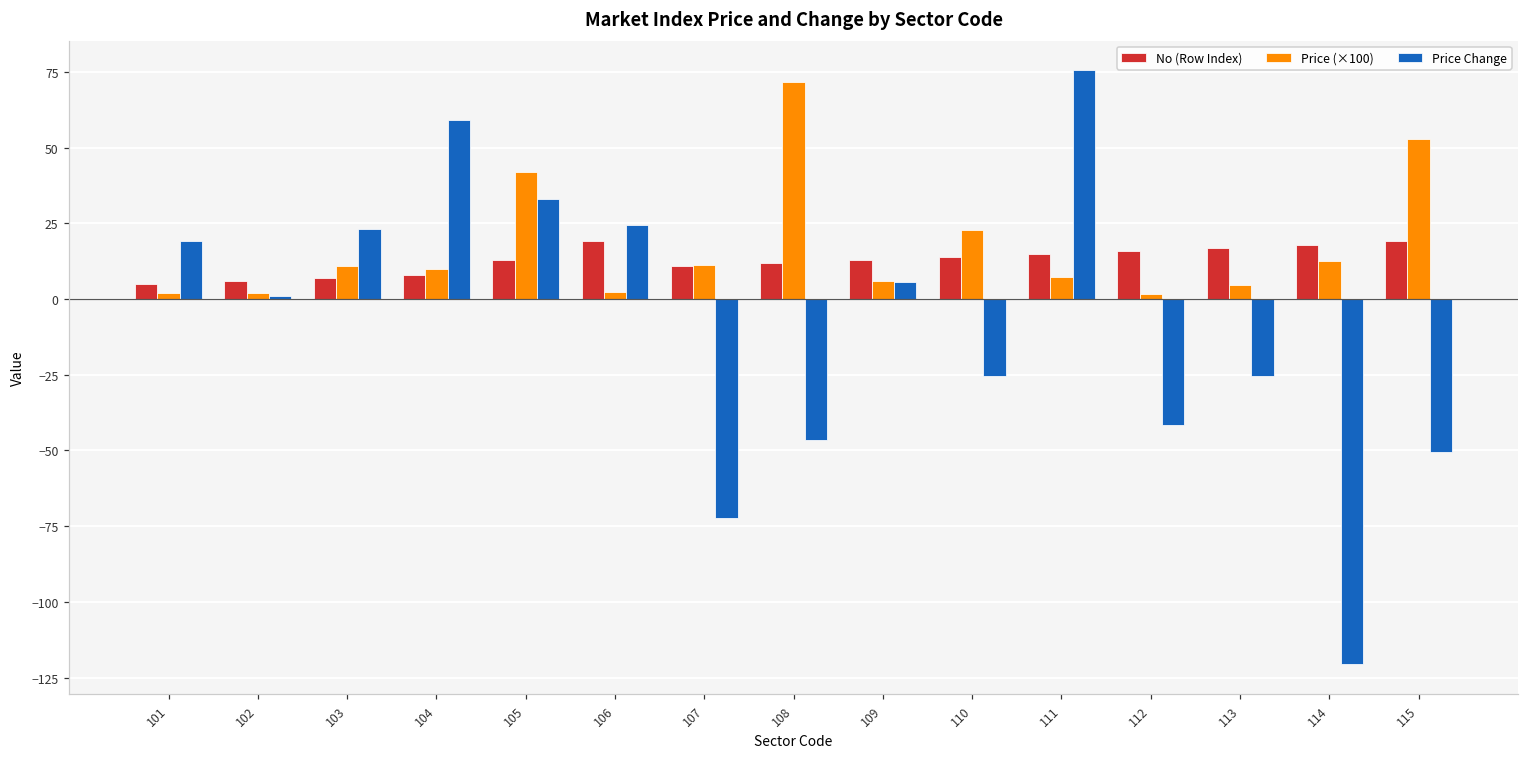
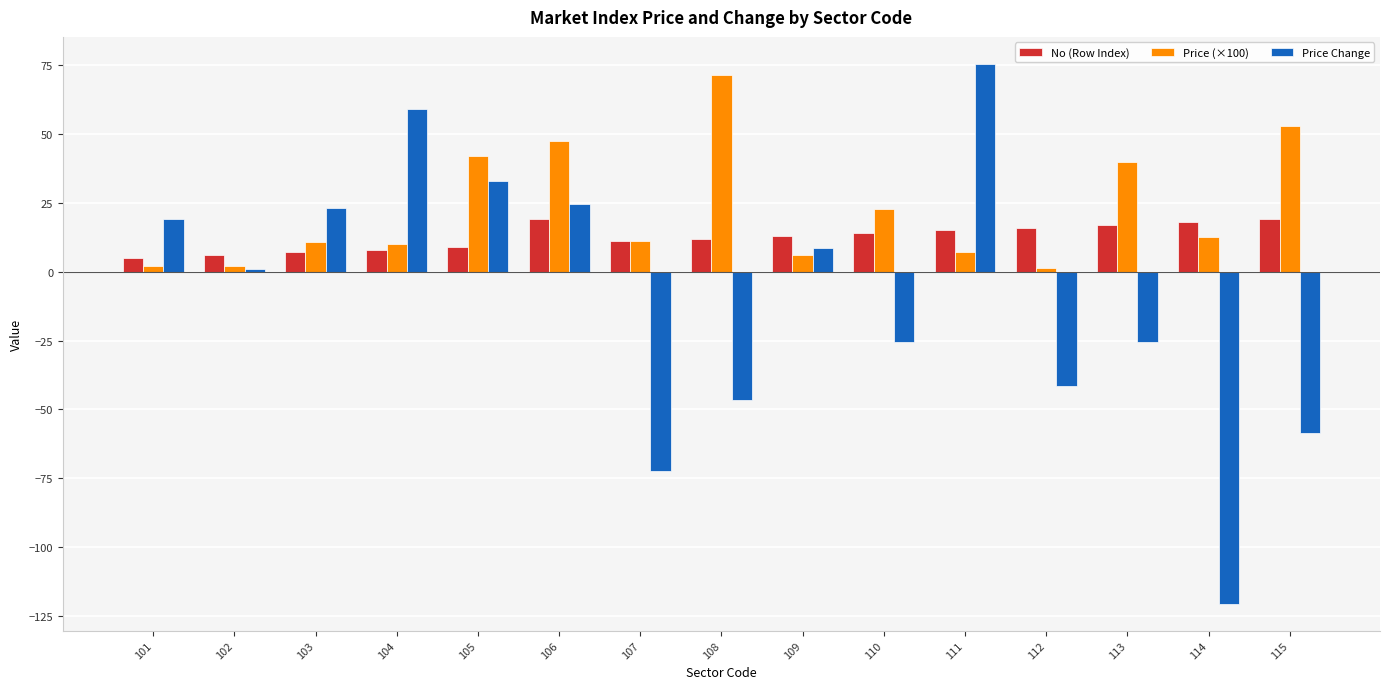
No (Row Index), 105: 13 -> 9
Price (×100), 106: 2 -> 48
Price Change, 109: 6 -> 9
Price (×100), 113: 5 -> 40
Price Change, 115: -51 -> -59
